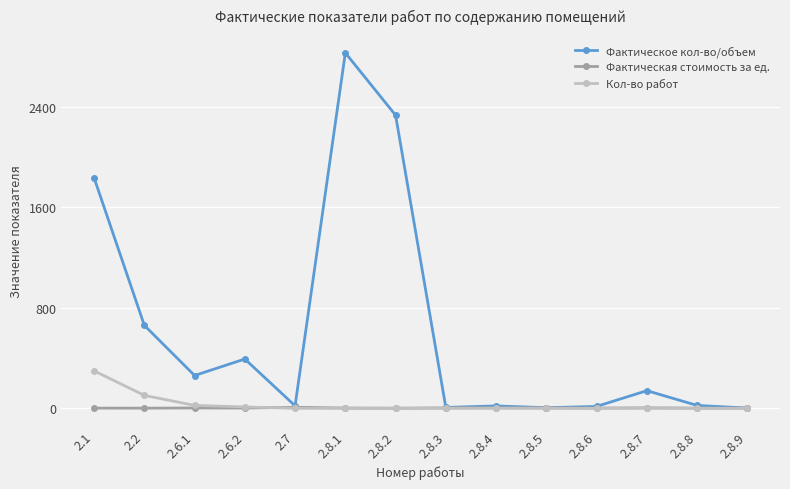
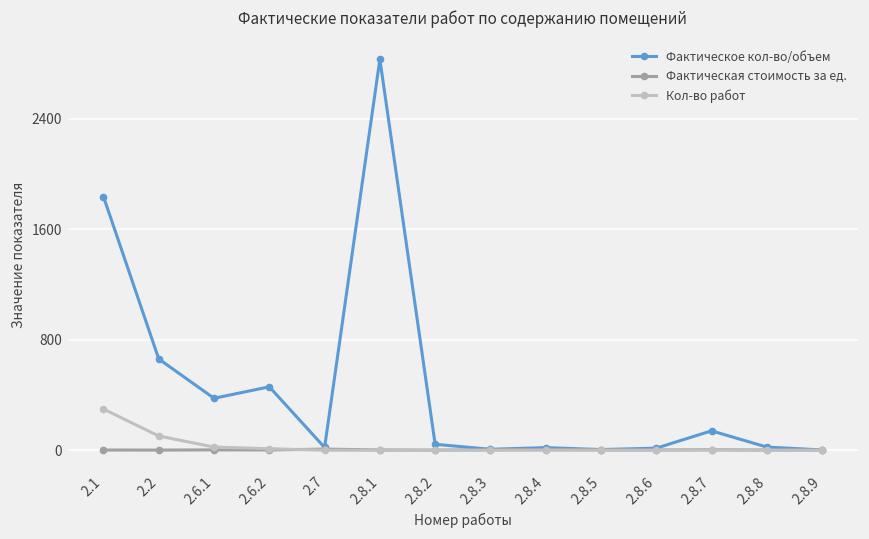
Фактическое кол-во/объем, 2.6.1: 260 -> 380
Фактическое кол-во/объем, 2.6.2: 390 -> 460
Фактическое кол-во/объем, 2.8.2: 2330 -> 40
